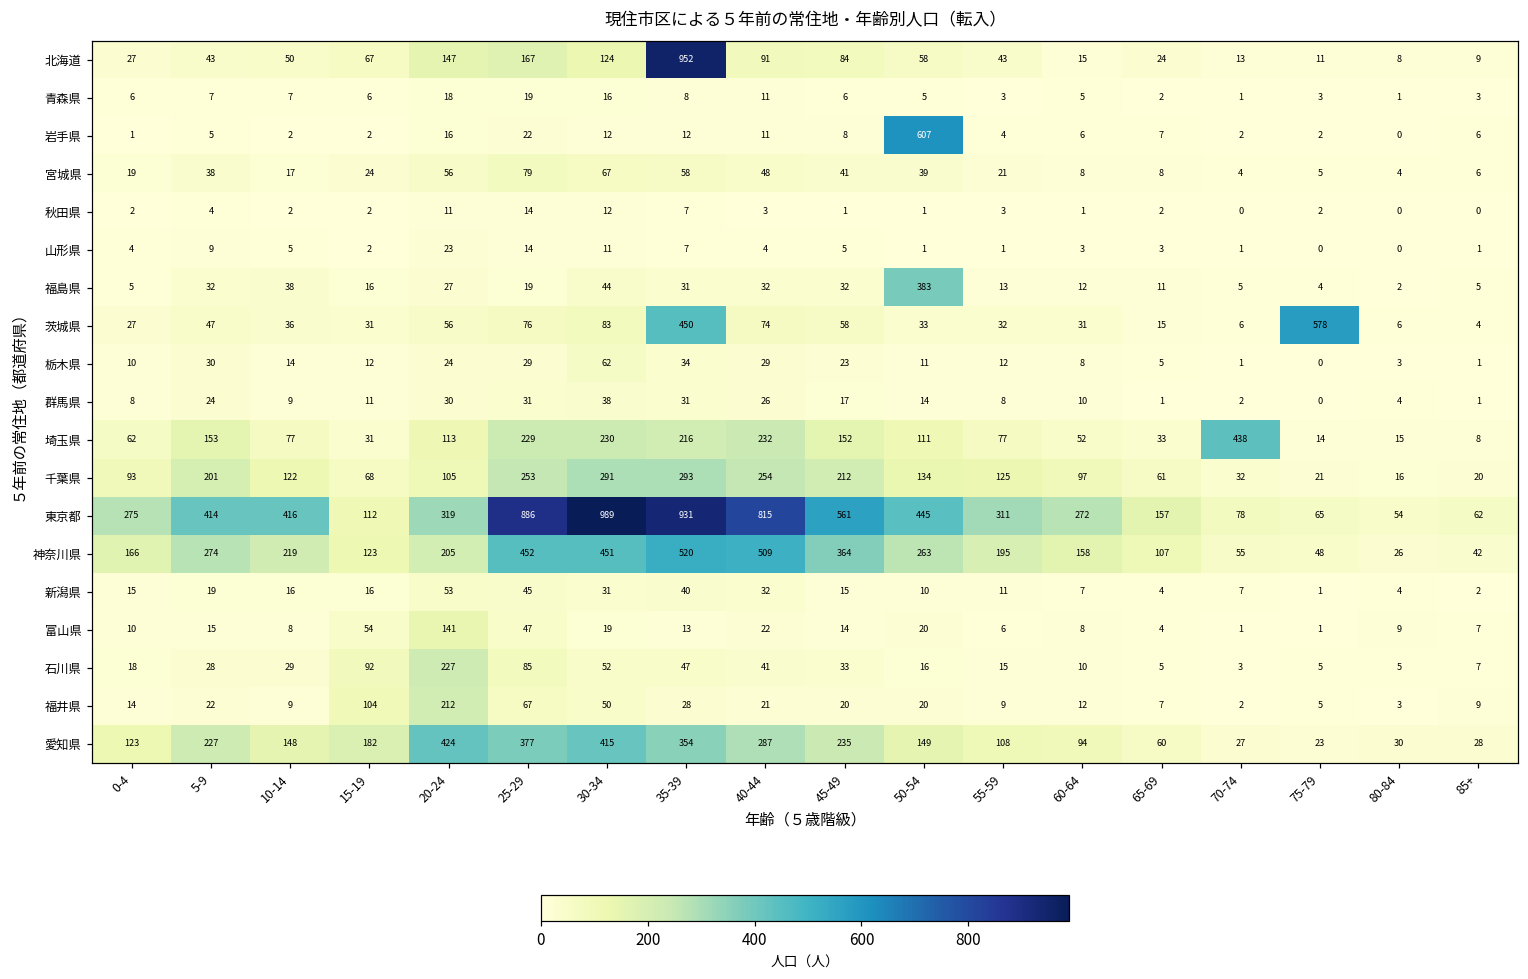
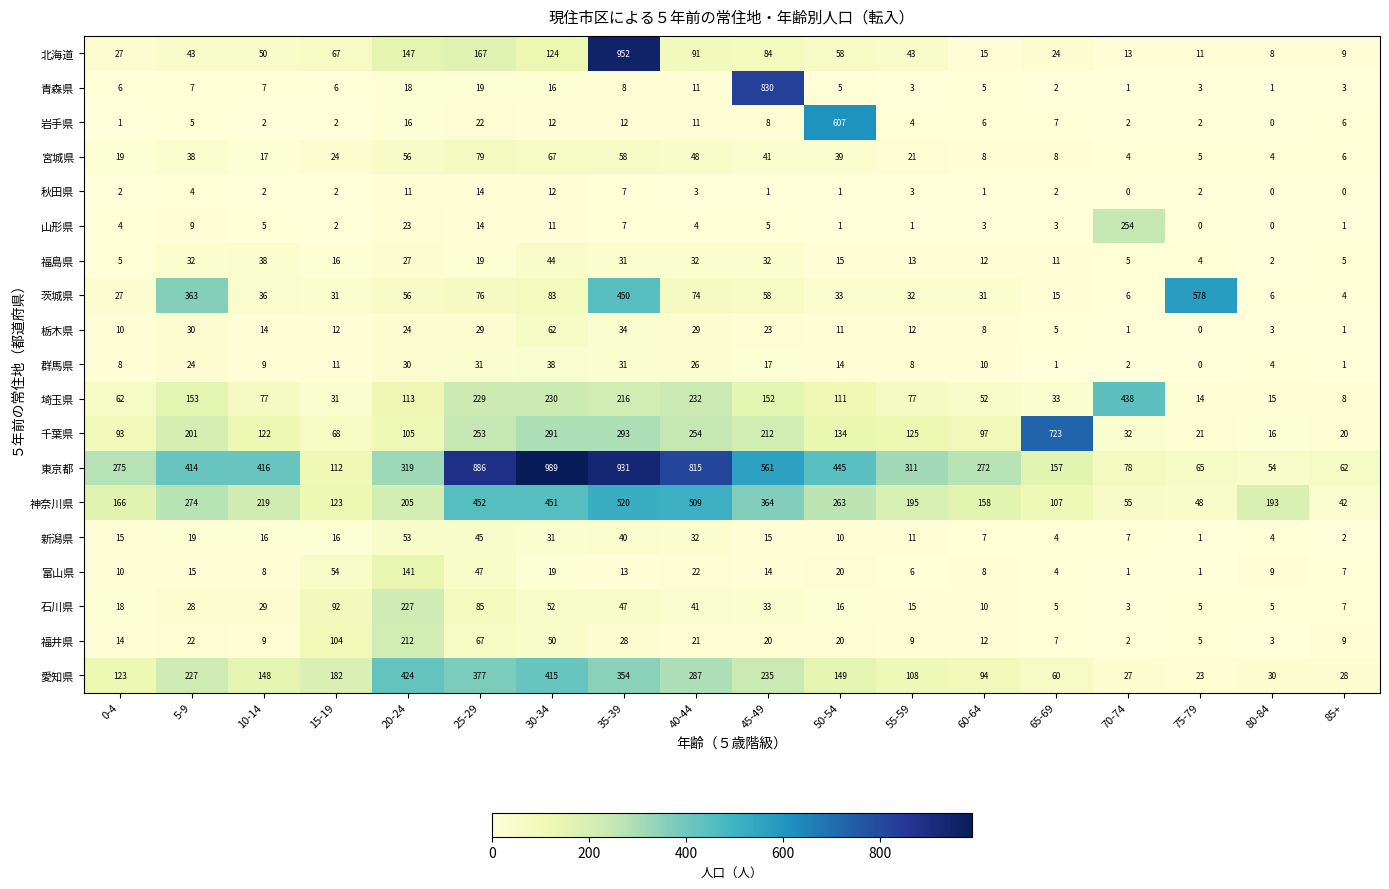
青森県, 45-49: 6 -> 830
山形県, 70-74: 1 -> 254
福島県, 50-54: 383 -> 15
茨城県, 5-9: 47 -> 363
千葉県, 65-69: 61 -> 723
神奈川県, 80-84: 26 -> 193
